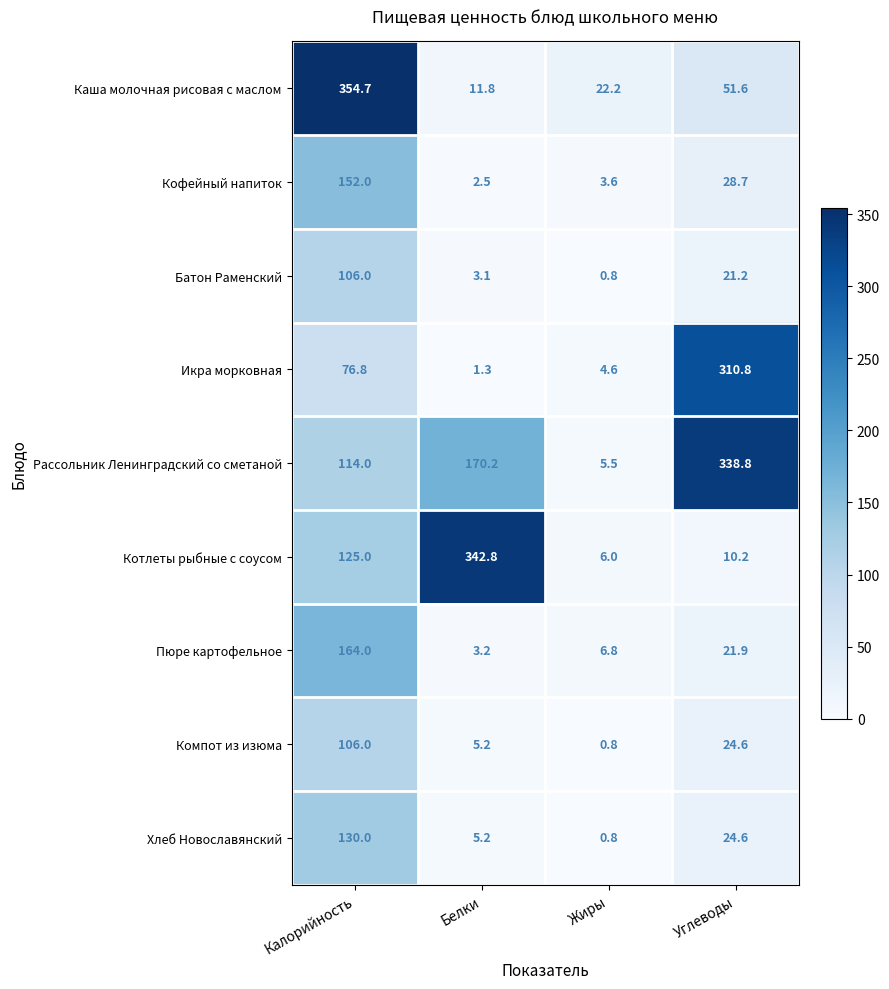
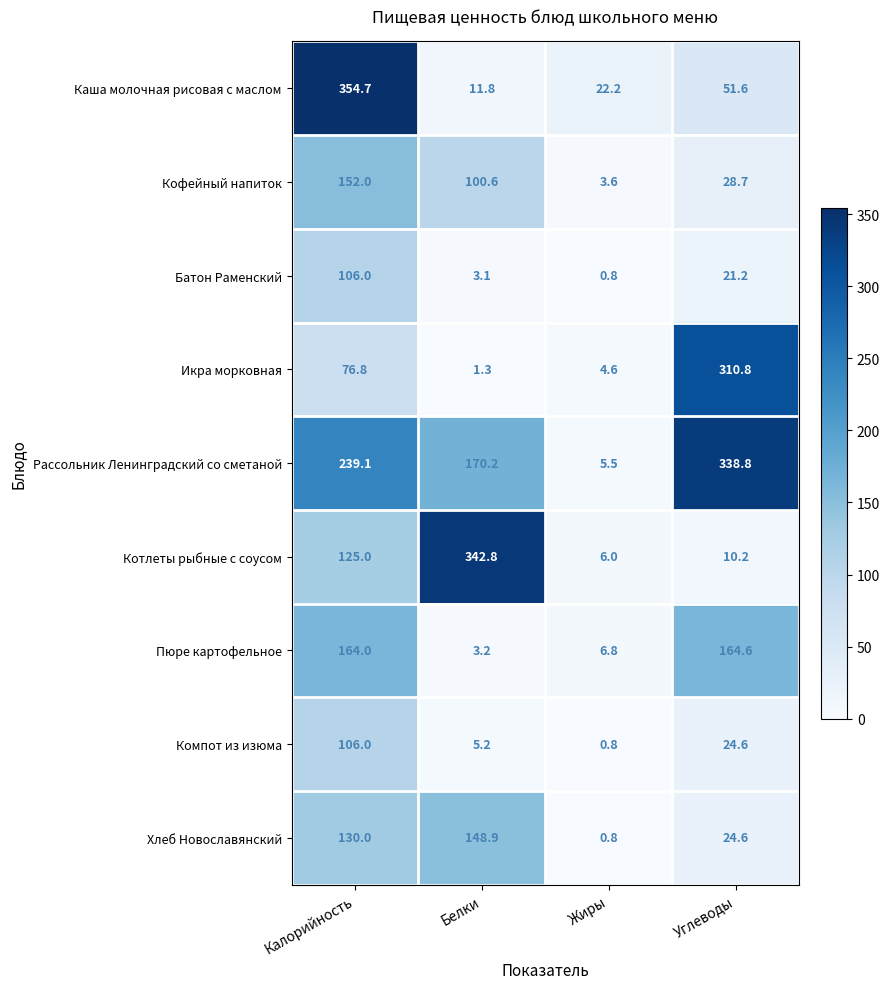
Кофейный напиток, Белки: 2.5 -> 100.6
Рассольник Ленинградский со сметаной, Калорийность: 114.0 -> 239.1
Пюре картофельное, Углеводы: 21.9 -> 164.6
Хлеб Новославянский, Белки: 5.2 -> 148.9
